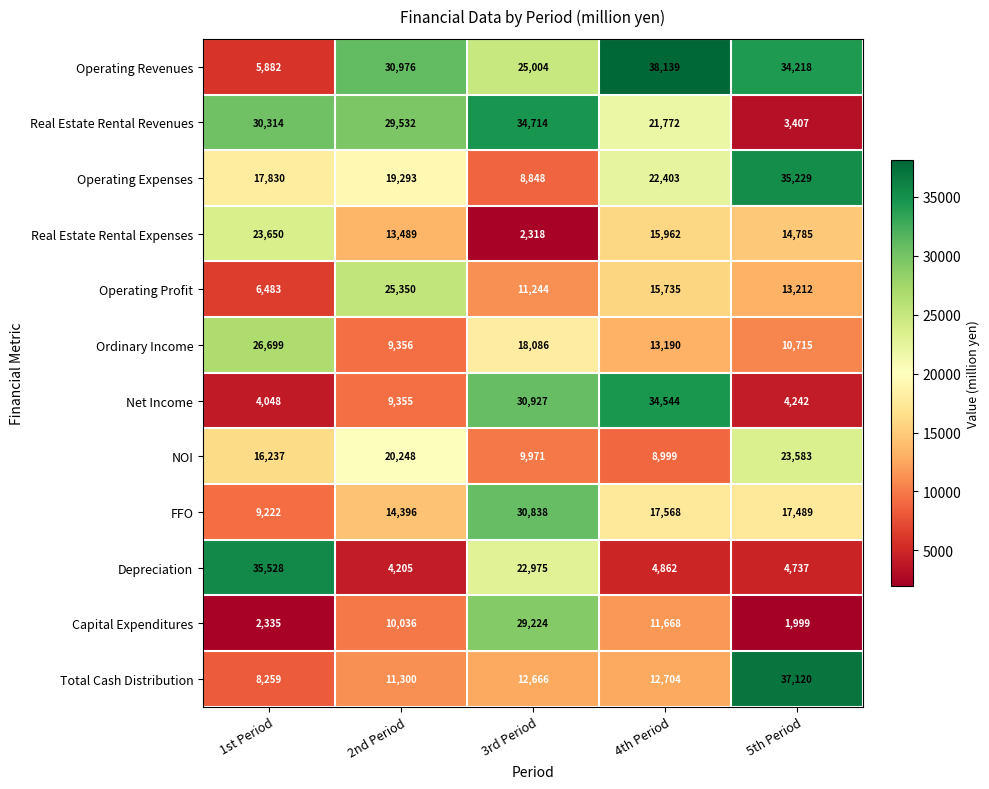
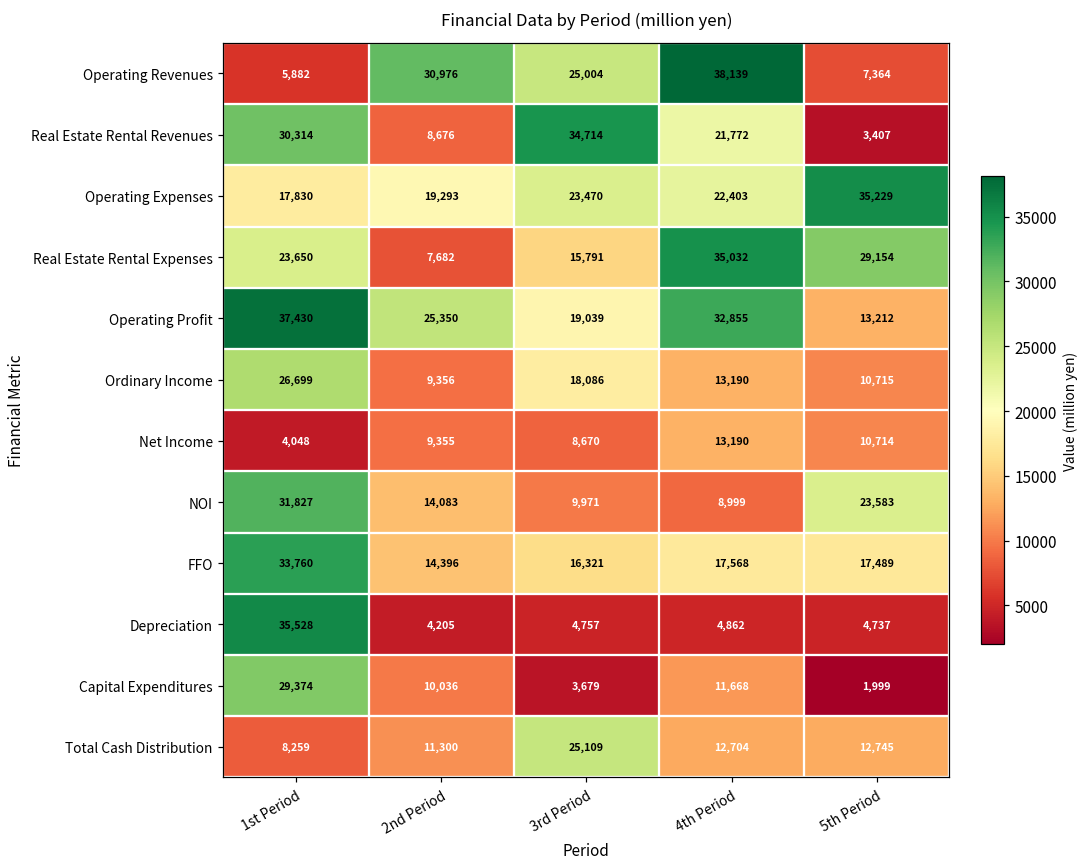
Operating Revenues, 5th Period: 34,218 -> 7,364
Real Estate Rental Revenues, 2nd Period: 29,532 -> 8,676
Operating Expenses, 3rd Period: 8,848 -> 23,470
Real Estate Rental Expenses, 2nd Period: 13,489 -> 7,682
Real Estate Rental Expenses, 3rd Period: 2,318 -> 15,791
Real Estate Rental Expenses, 4th Period: 15,962 -> 35,032
Real Estate Rental Expenses, 5th Period: 14,785 -> 29,154
Operating Profit, 1st Period: 6,483 -> 37,430
Operating Profit, 3rd Period: 11,244 -> 19,039
Operating Profit, 4th Period: 15,735 -> 32,855
Net Income, 3rd Period: 30,927 -> 8,670
Net Income, 4th Period: 34,544 -> 13,190
Net Income, 5th Period: 4,242 -> 10,714
NOI, 1st Period: 16,237 -> 31,827
NOI, 2nd Period: 20,248 -> 14,083
FFO, 1st Period: 9,222 -> 33,760
FFO, 3rd Period: 30,838 -> 16,321
Depreciation, 3rd Period: 22,975 -> 4,757
Capital Expenditures, 1st Period: 2,335 -> 29,374
Capital Expenditures, 3rd Period: 29,224 -> 3,679
Total Cash Distribution, 3rd Period: 12,666 -> 25,109
Total Cash Distribution, 5th Period: 37,120 -> 12,745
